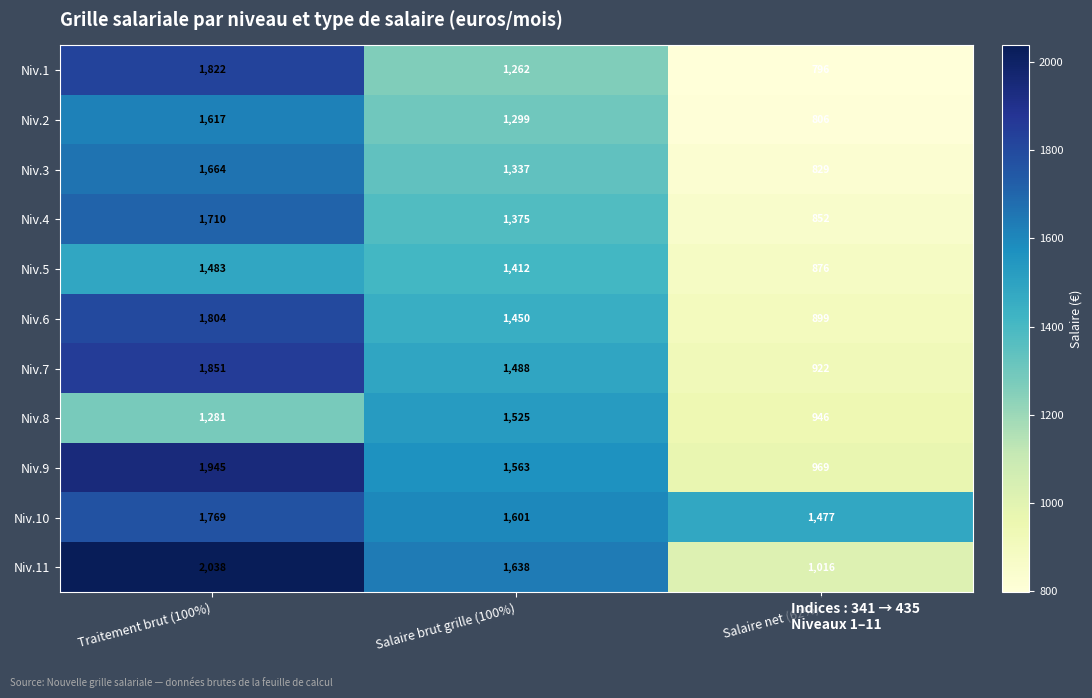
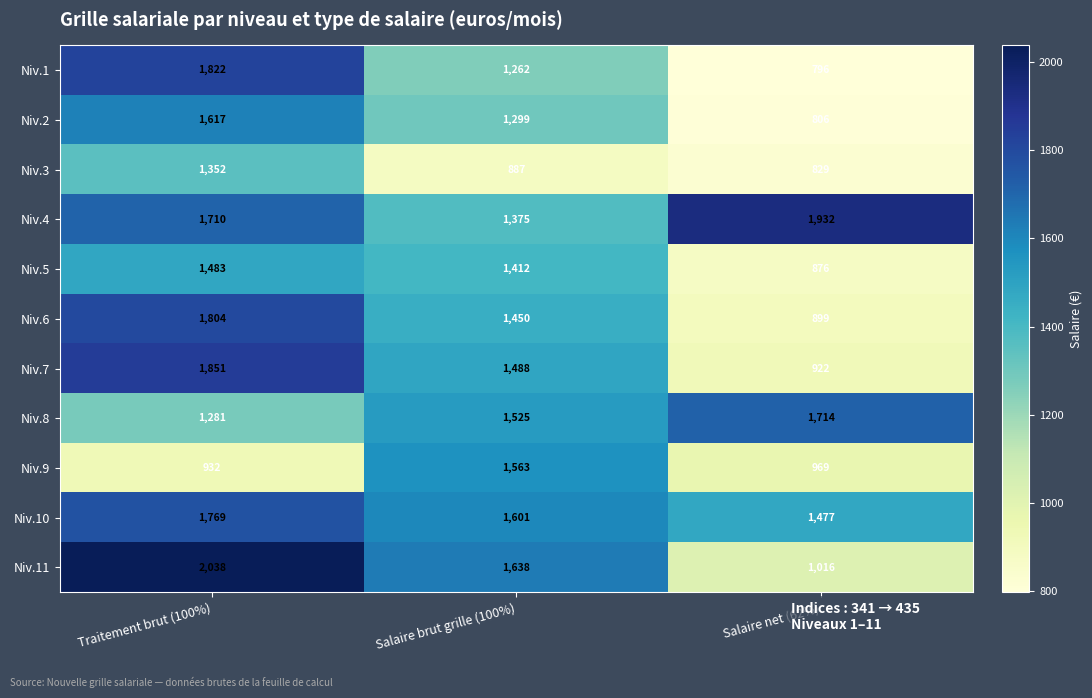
Niv.3, Traitement brut (100%): 1,664 -> 1,352
Niv.3, Salaire brut grille (100%): 1,337 -> 887
Niv.4, Salaire net (62%): 852 -> 1,932
Niv.8, Salaire net (62%): 946 -> 1,714
Niv.9, Traitement brut (100%): 1,945 -> 932
